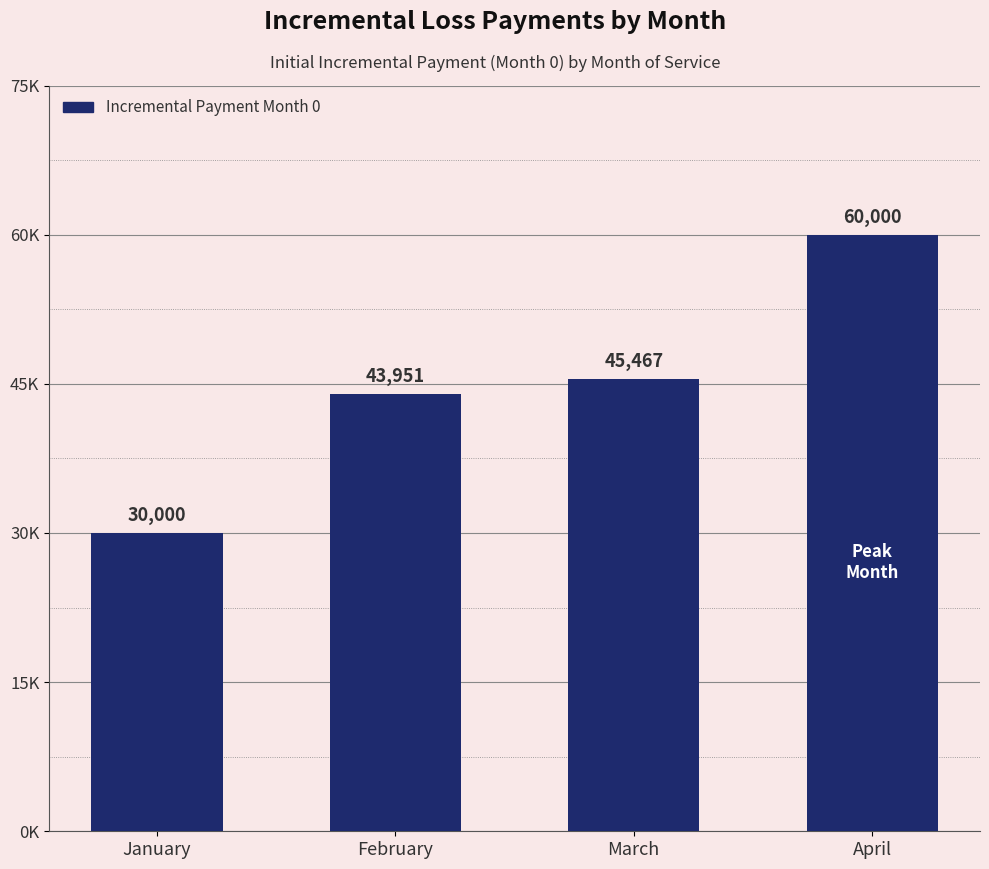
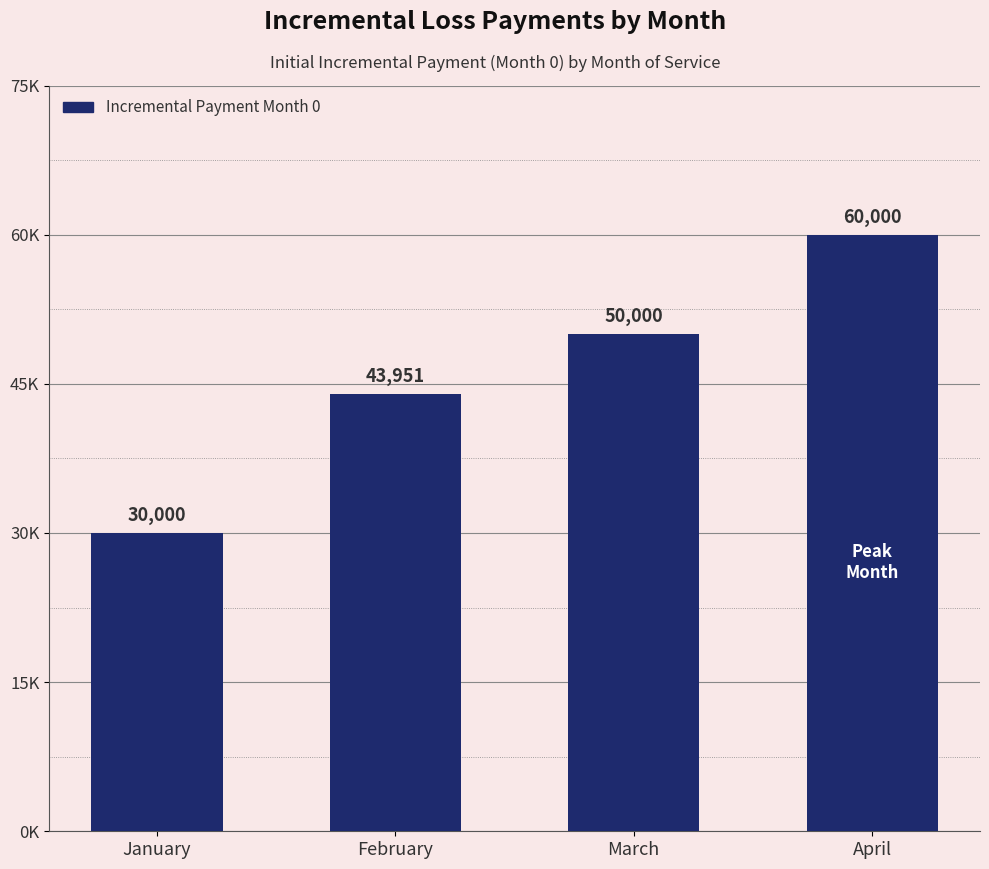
March: 45,467 -> 50,000
